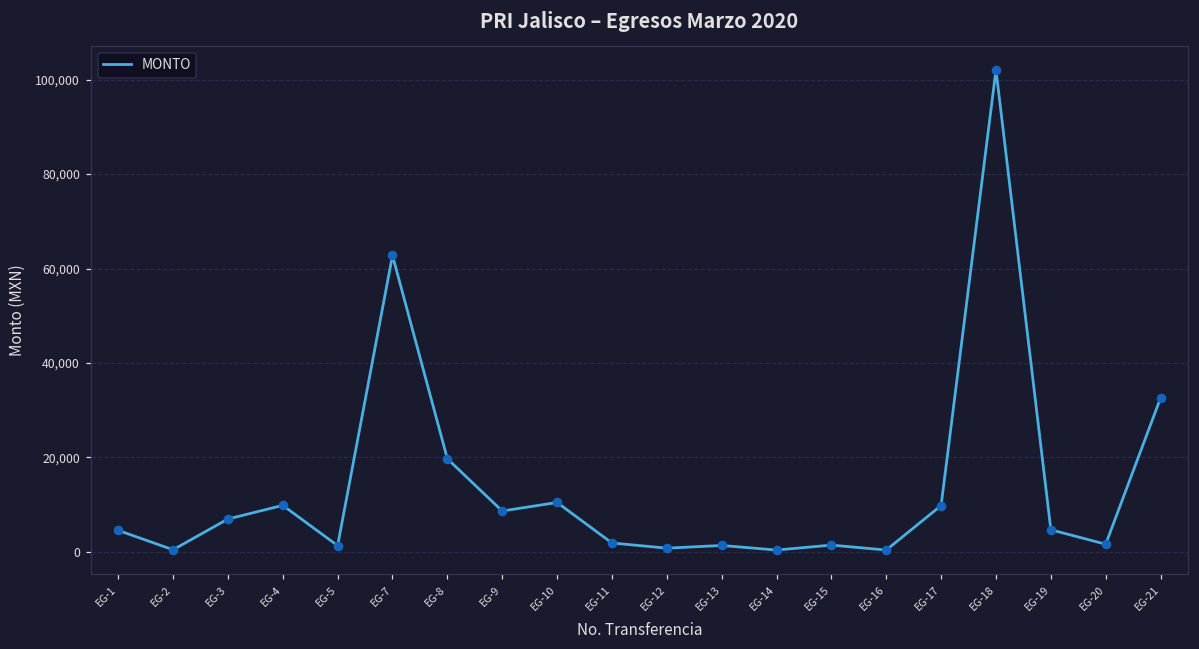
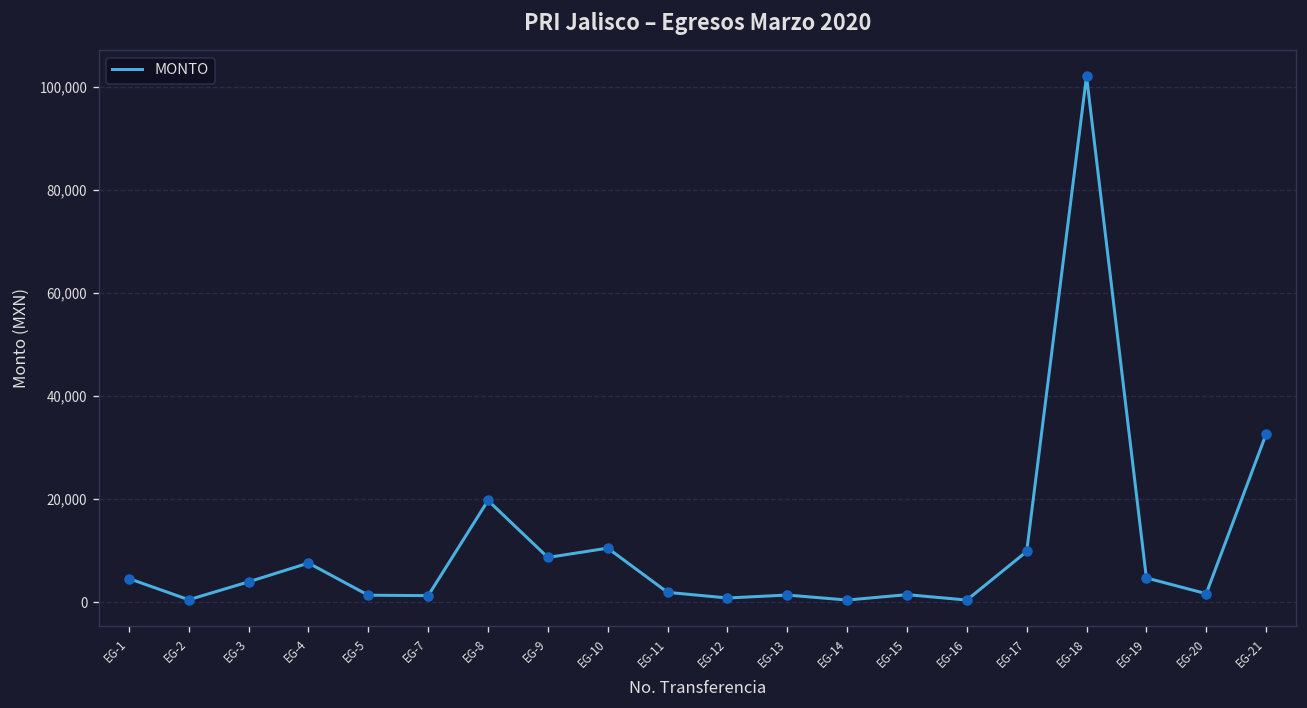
EG-3: 7,000 -> 4,000
EG-4: 10,000 -> 8,000
EG-7: 63,000 -> 1,000
